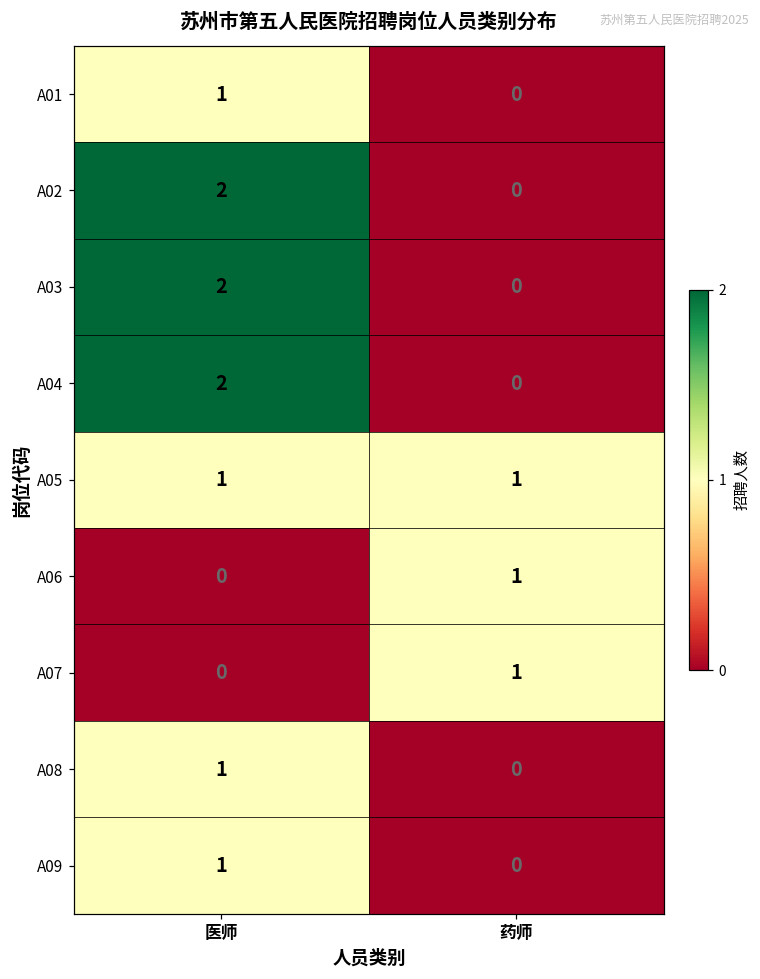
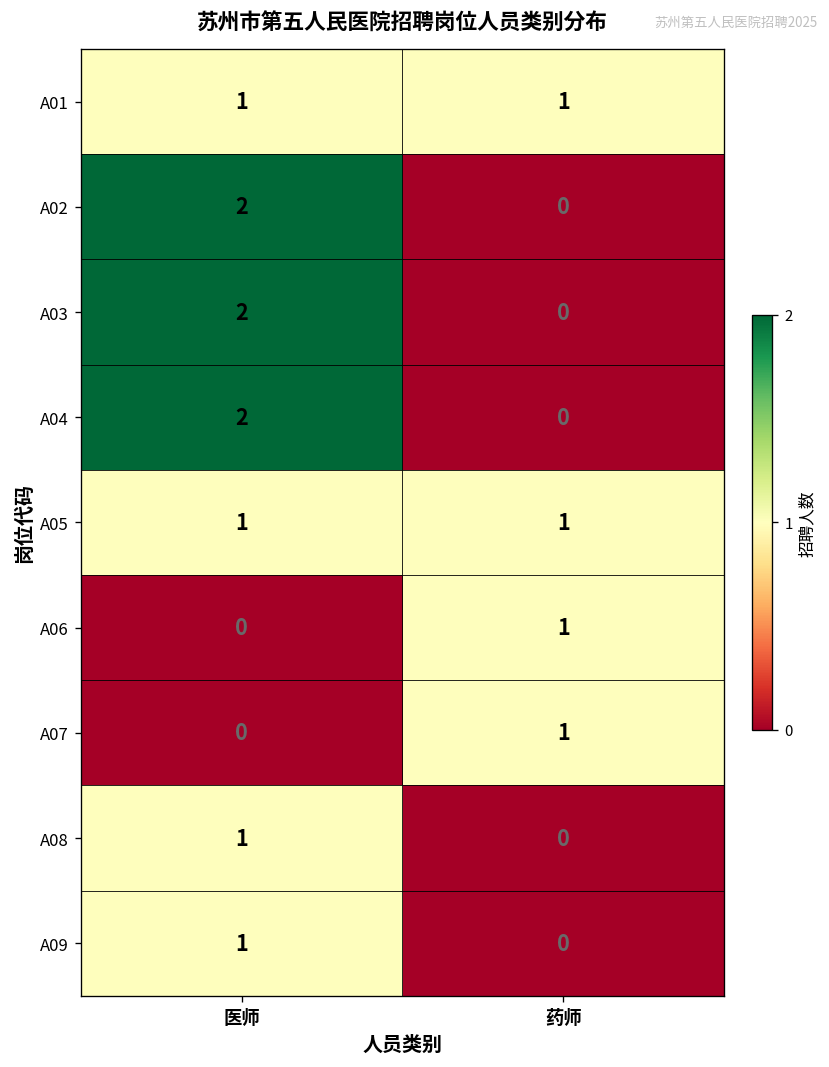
A01, 药师: 0 -> 1
